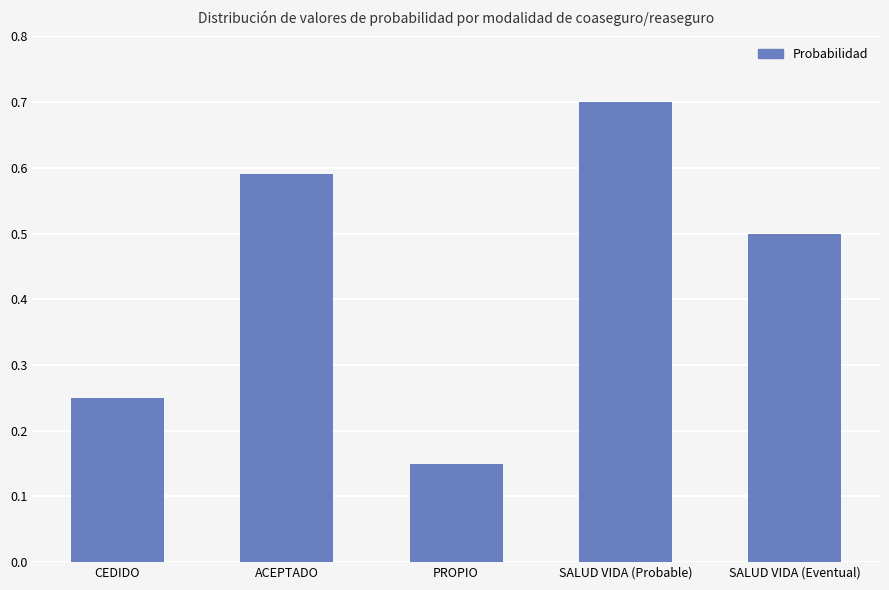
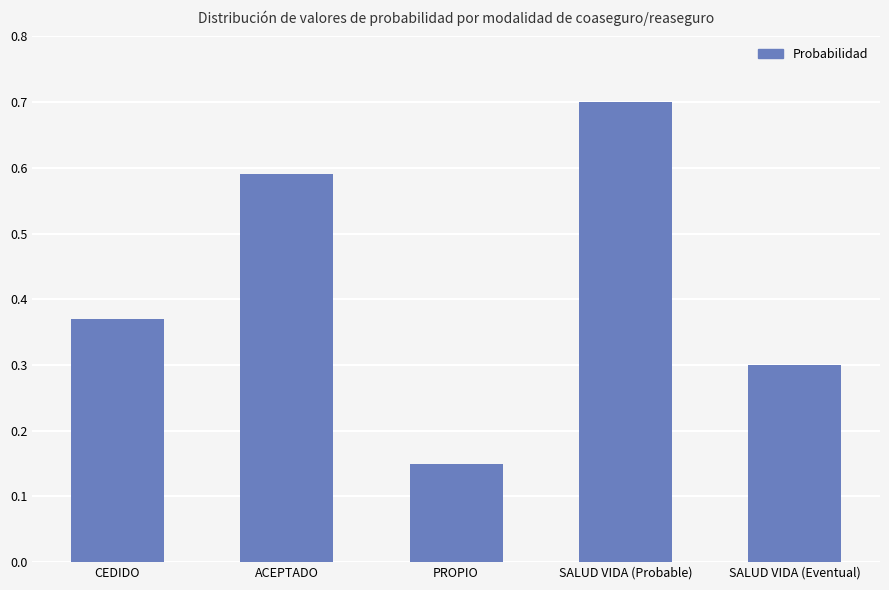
CEDIDO: 0.25 -> 0.37
SALUD VIDA (Eventual): 0.5 -> 0.3
